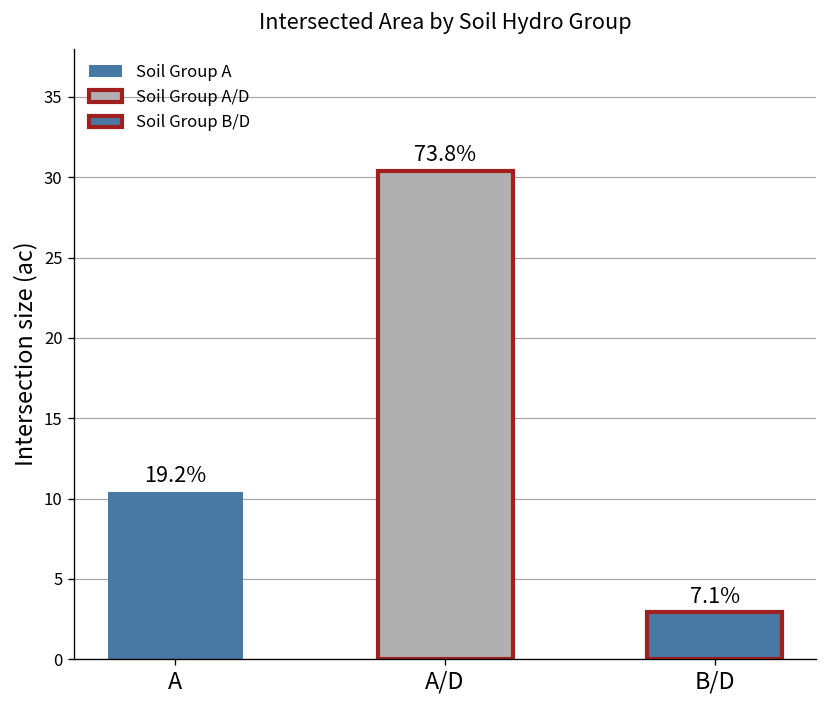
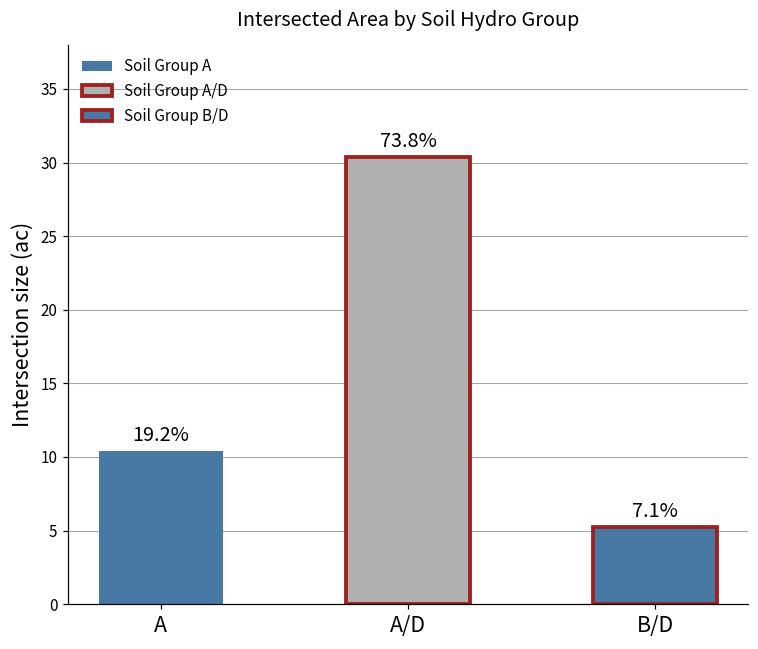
B/D: 2.9 -> 5.3
